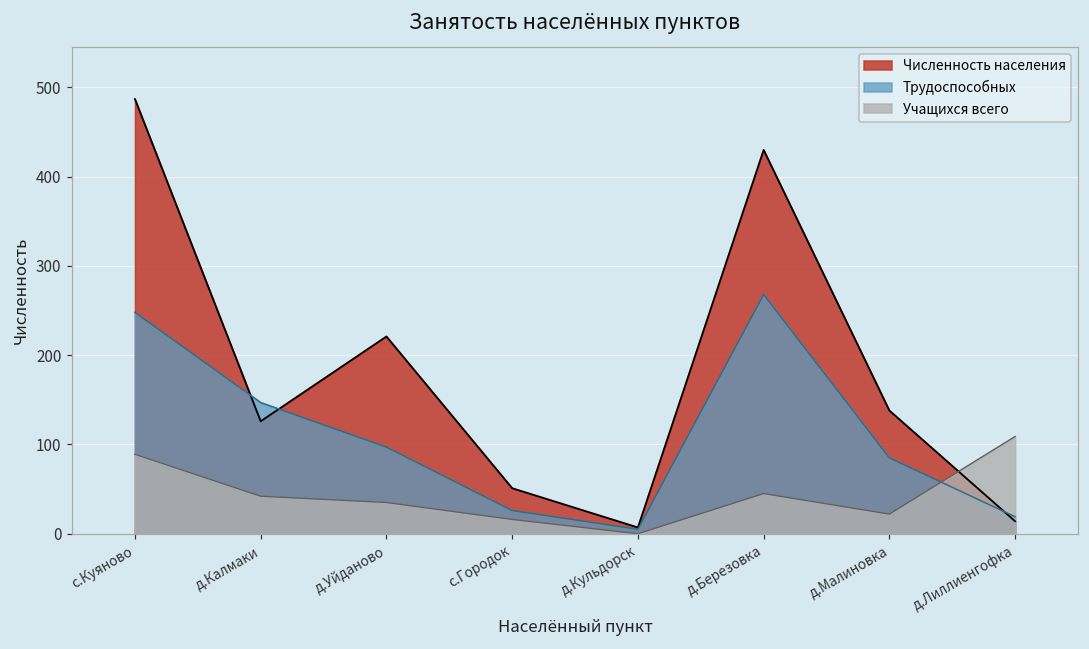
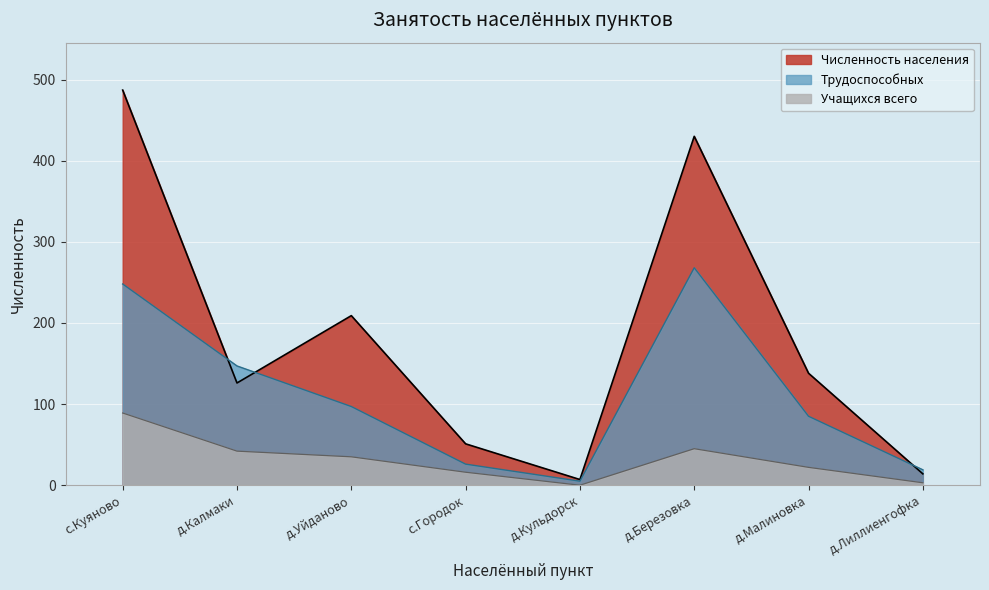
Численность населения, д.Уйданово: 220 -> 210
Учащихся всего, д.Лиллиенгофка: 110 -> 0
